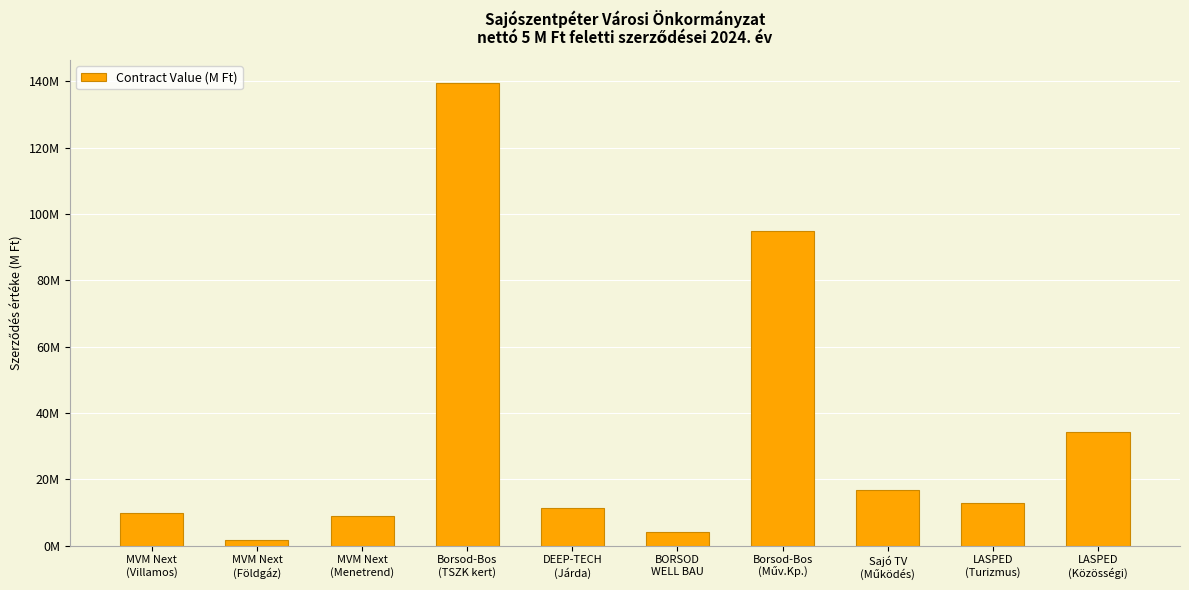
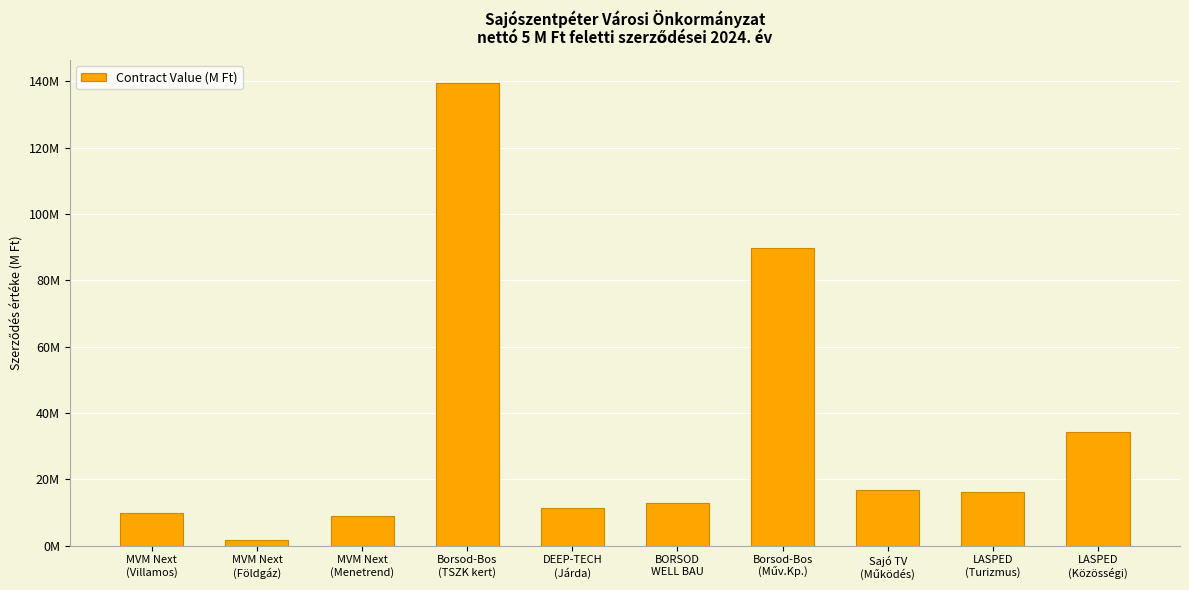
BORSOD WELL BAU: 4000000 -> 13000000
Borsod-Bos (Műv.Kp.): 95000000 -> 90000000
LASPED (Turizmus): 13000000 -> 16000000
